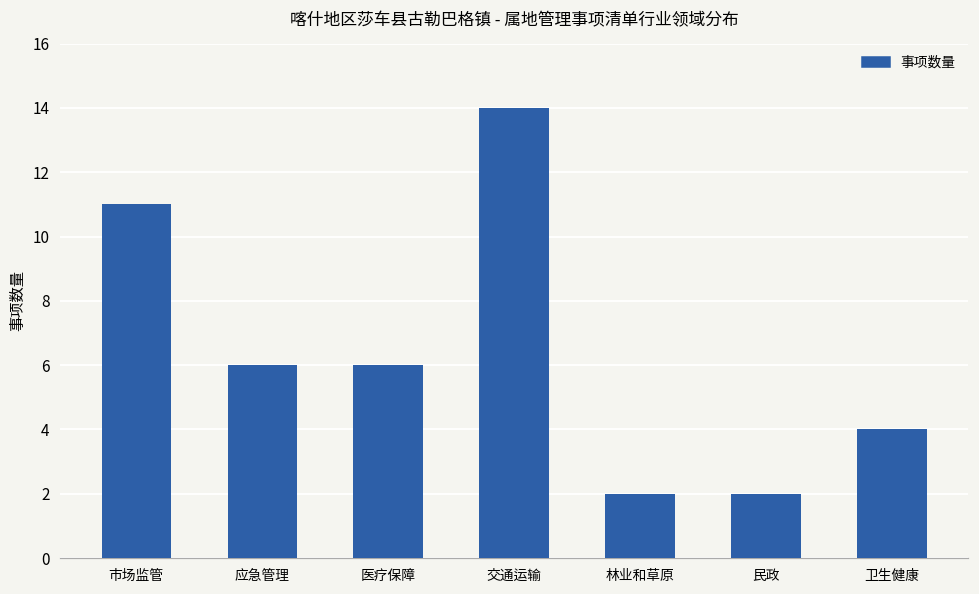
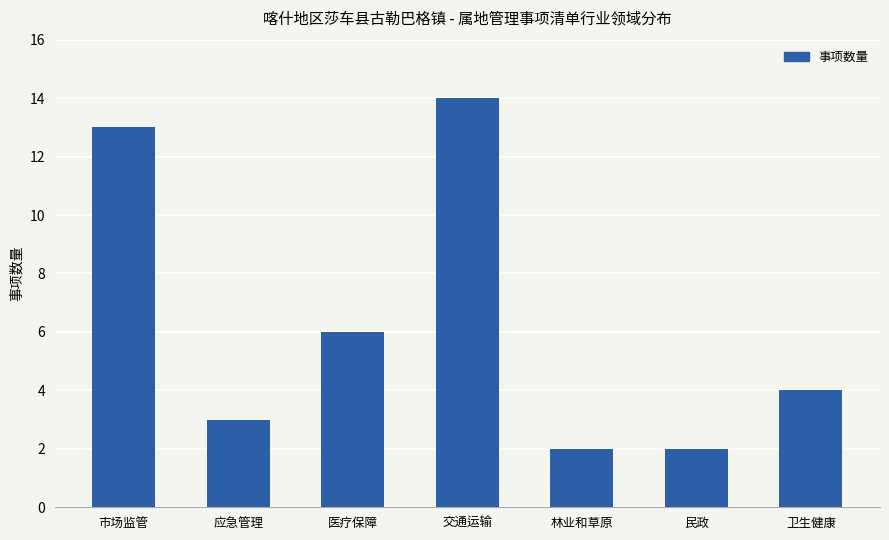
市场监管: 11 -> 13
应急管理: 6 -> 3
